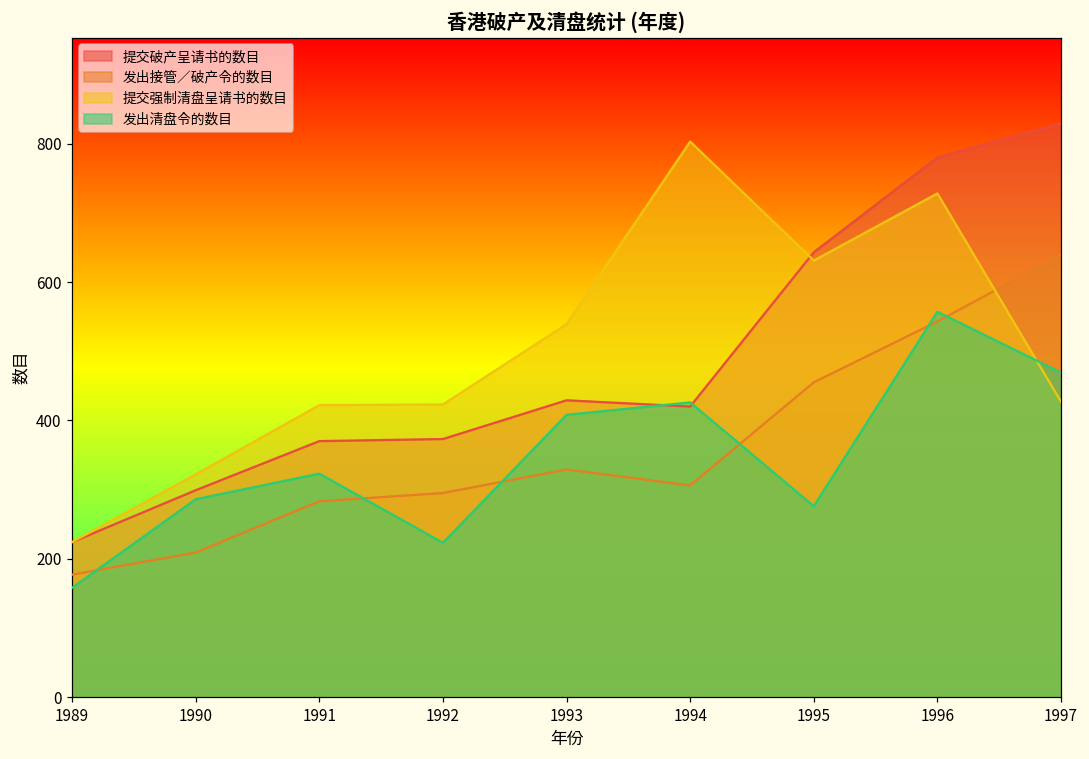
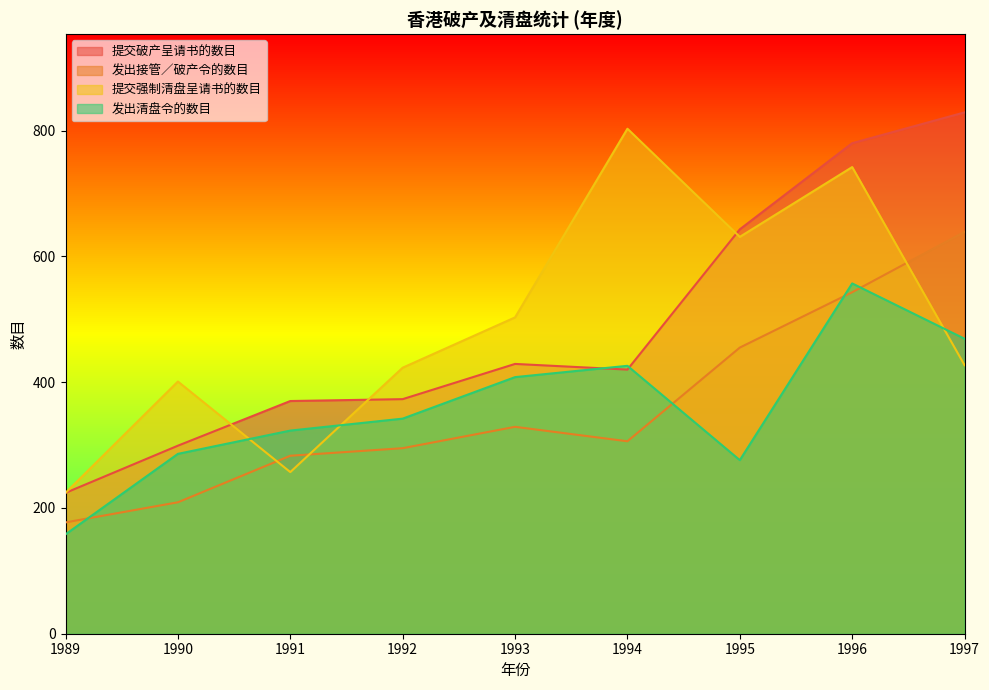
提交强制清盘呈请书的数目, 1990: 320 -> 400
提交强制清盘呈请书的数目, 1991: 420 -> 260
发出清盘令的数目, 1992: 220 -> 340
提交强制清盘呈请书的数目, 1993: 540 -> 500
提交强制清盘呈请书的数目, 1996: 730 -> 740
